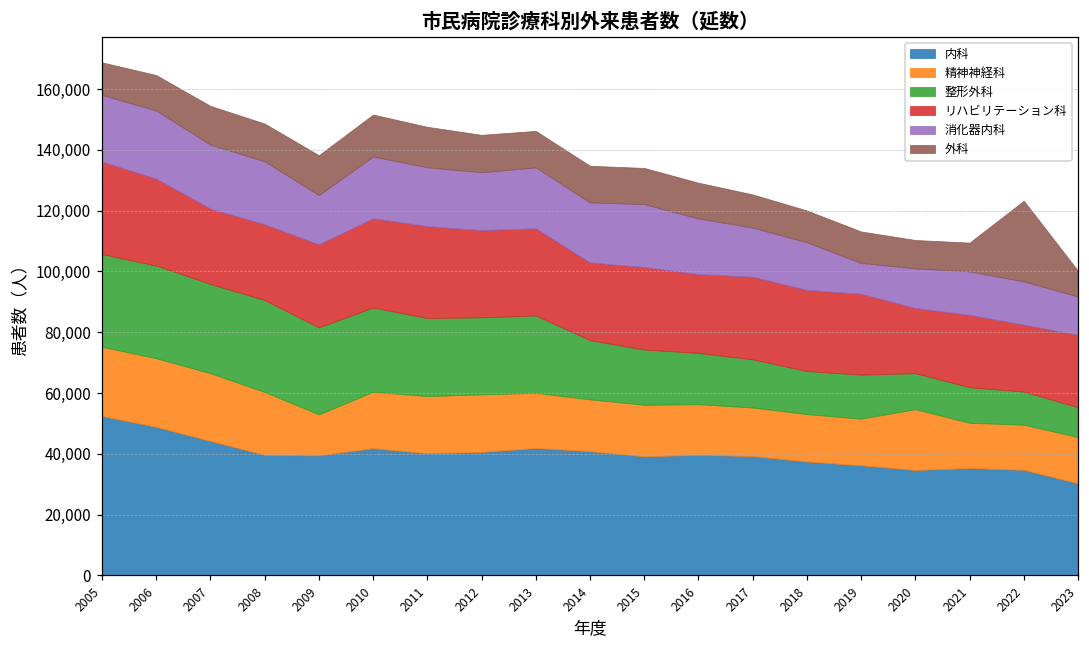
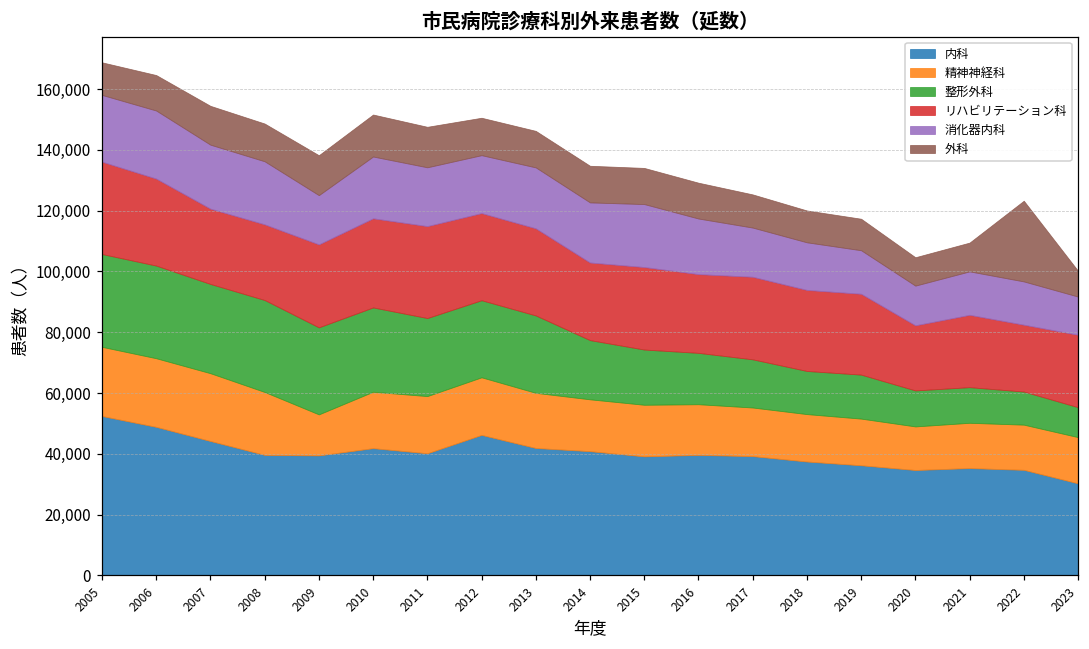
内科, 2012: 41,000 -> 46,000
消化器内科, 2019: 10,000 -> 14,000
精神神経科, 2020: 20,000 -> 14,000
